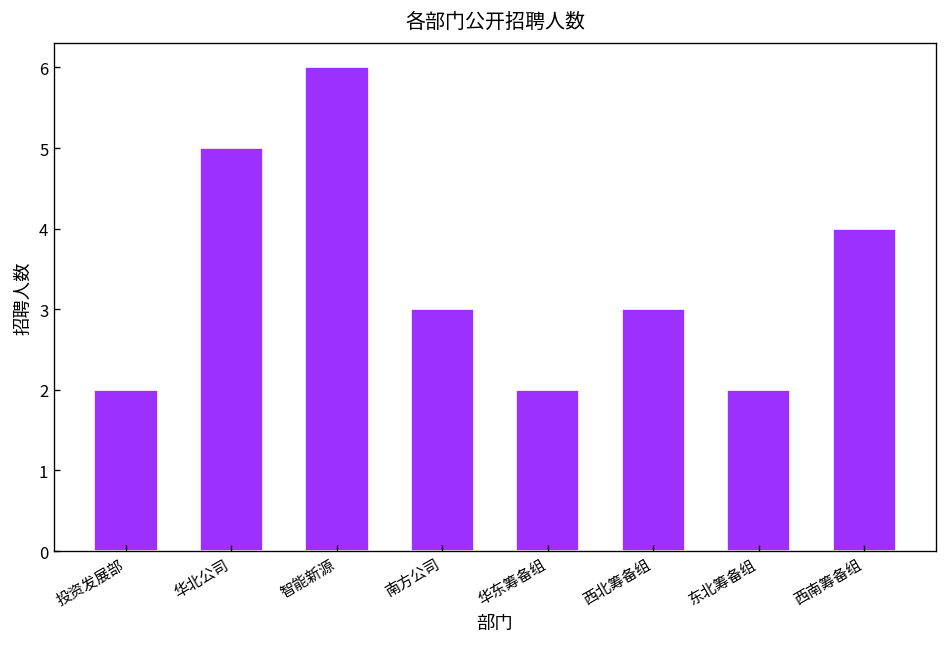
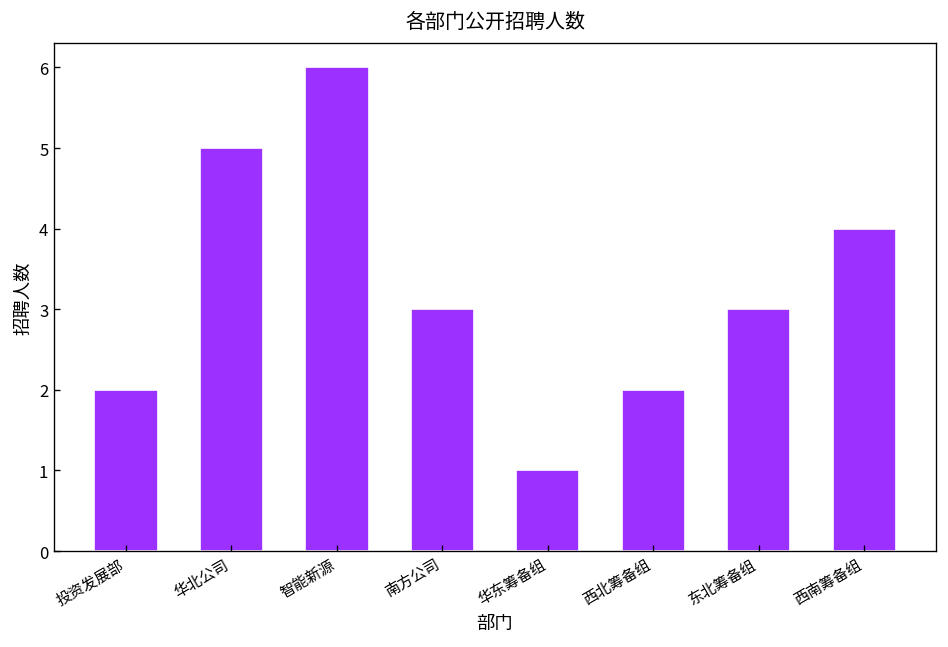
华东筹备组: 2 -> 1
西北筹备组: 3 -> 2
东北筹备组: 2 -> 3
